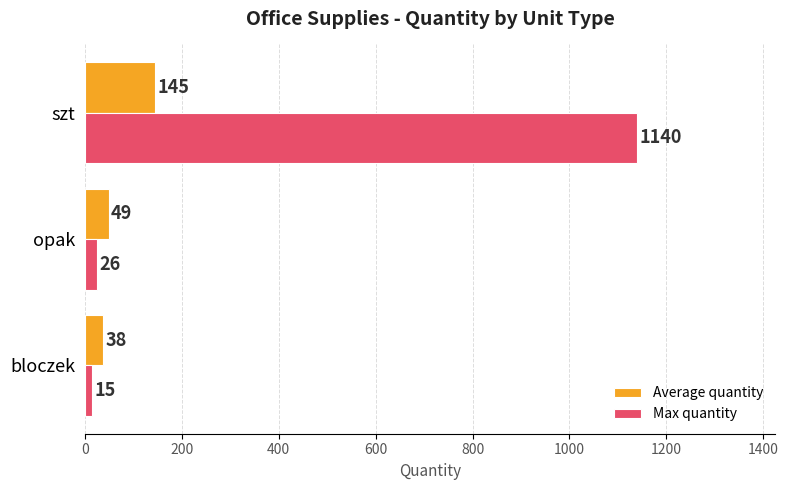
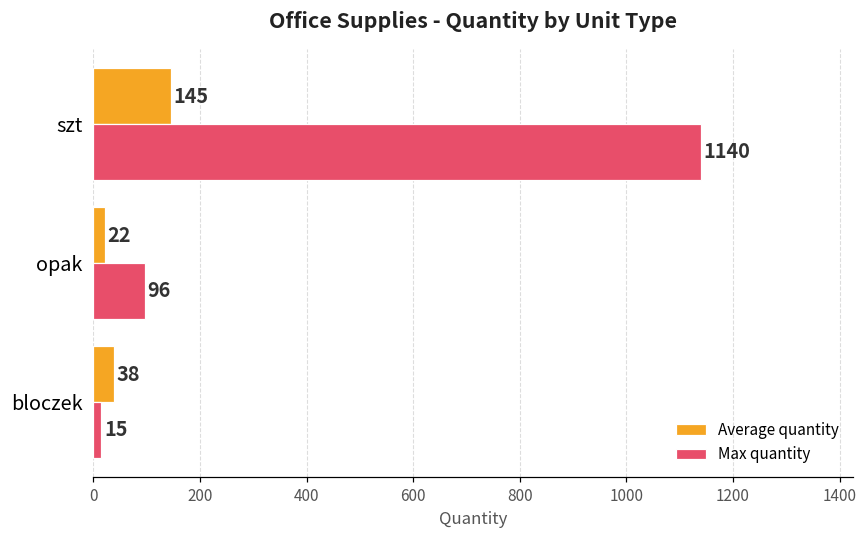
Average quantity, opak: 49 -> 22
Max quantity, opak: 26 -> 96
